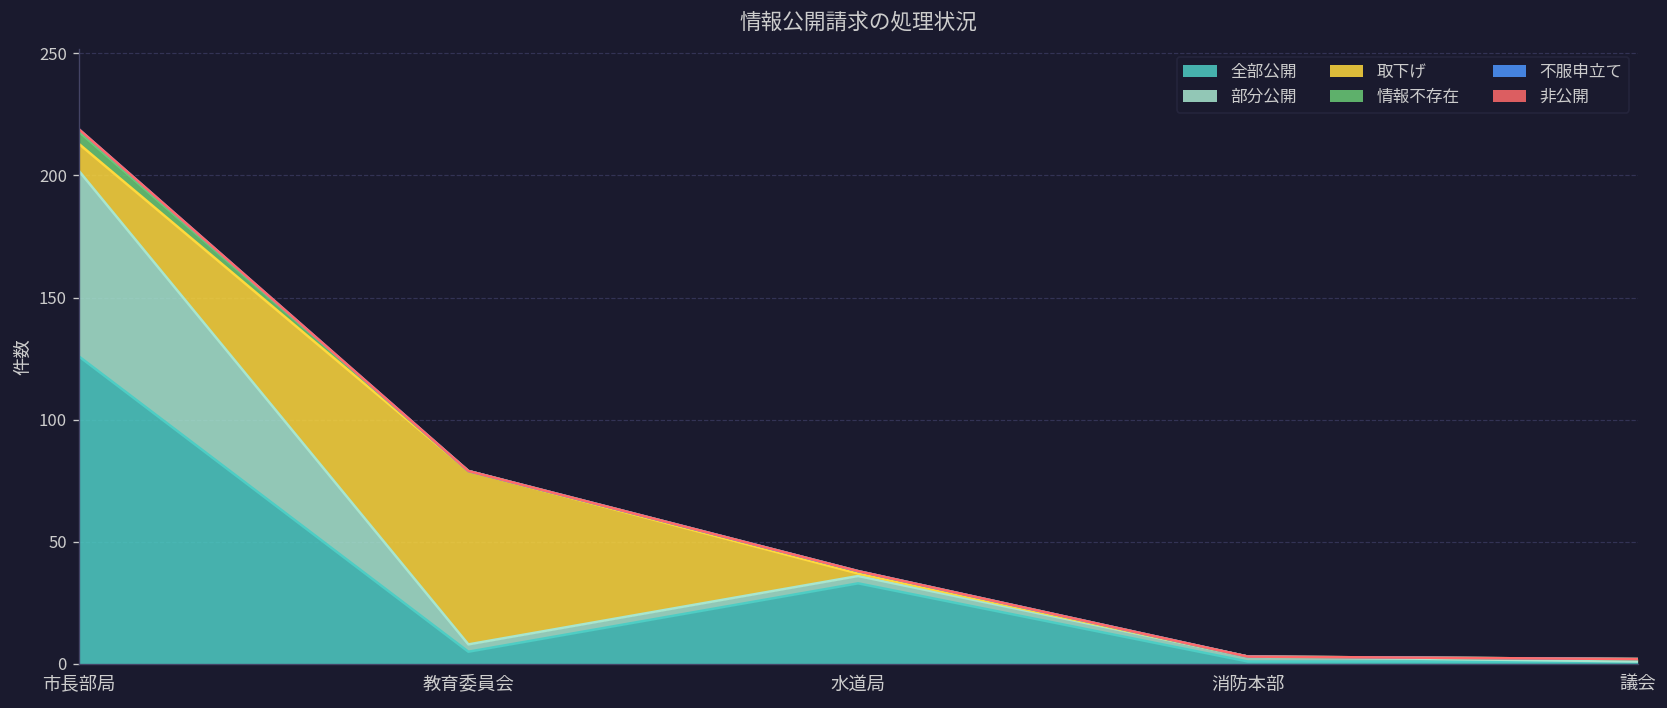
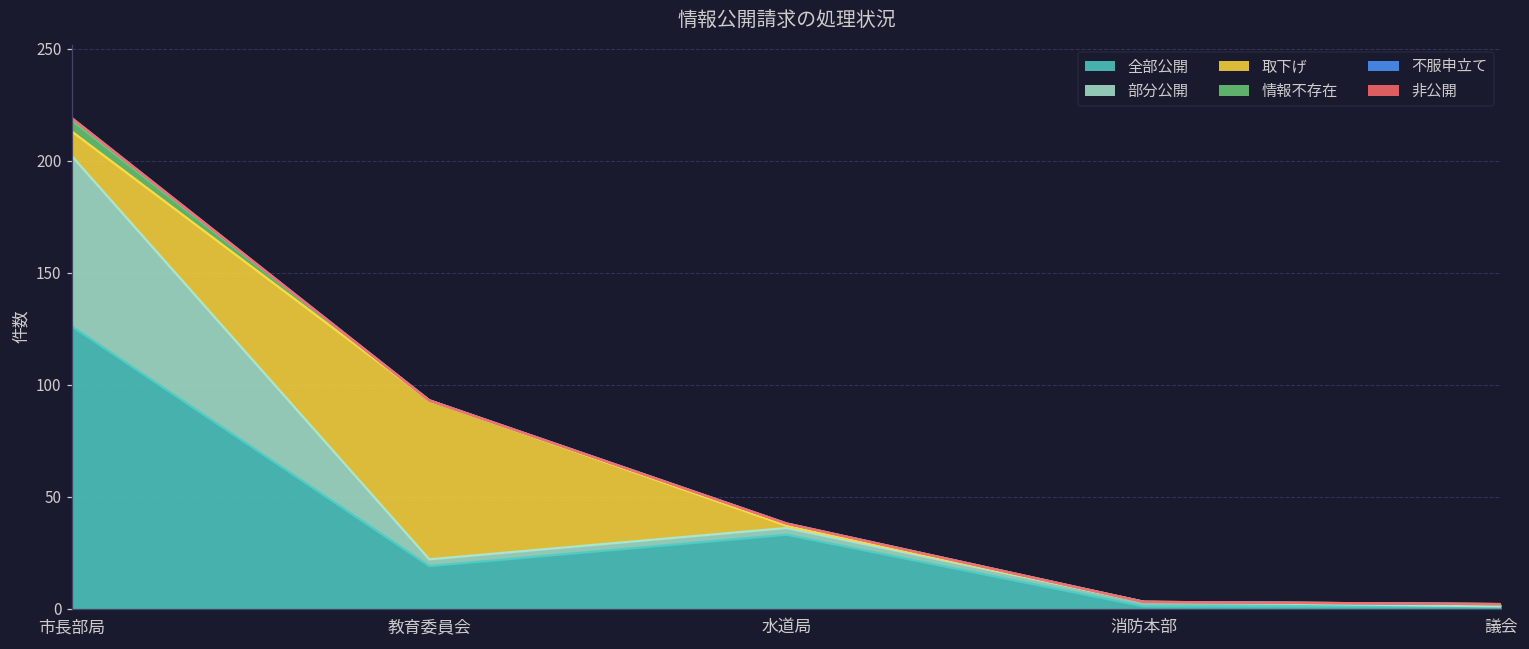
全部公開, 教育委員会: 5 -> 19
